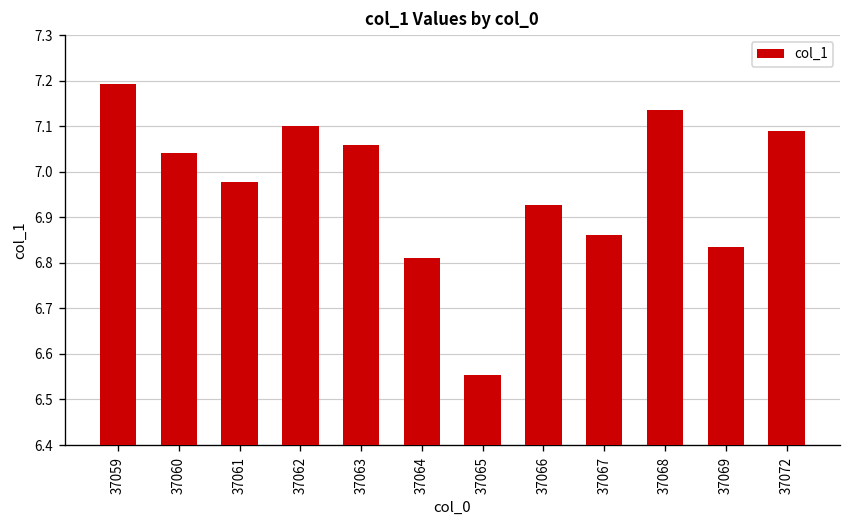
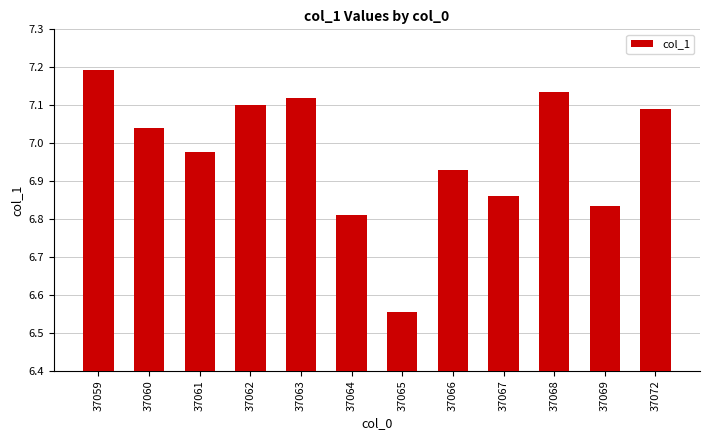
37063: 7.06 -> 7.12
